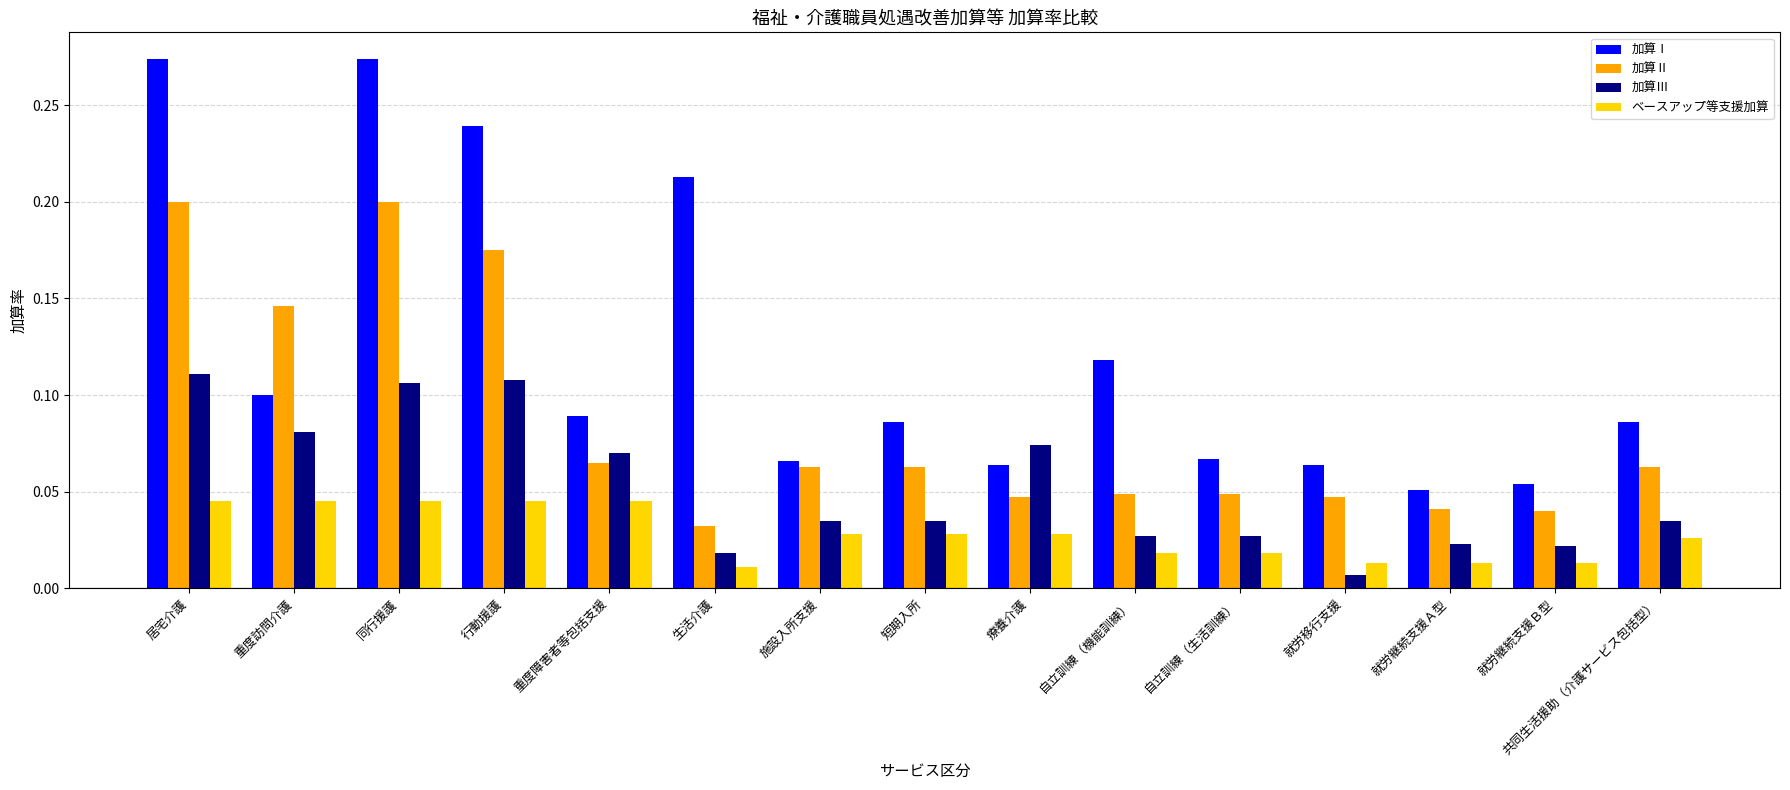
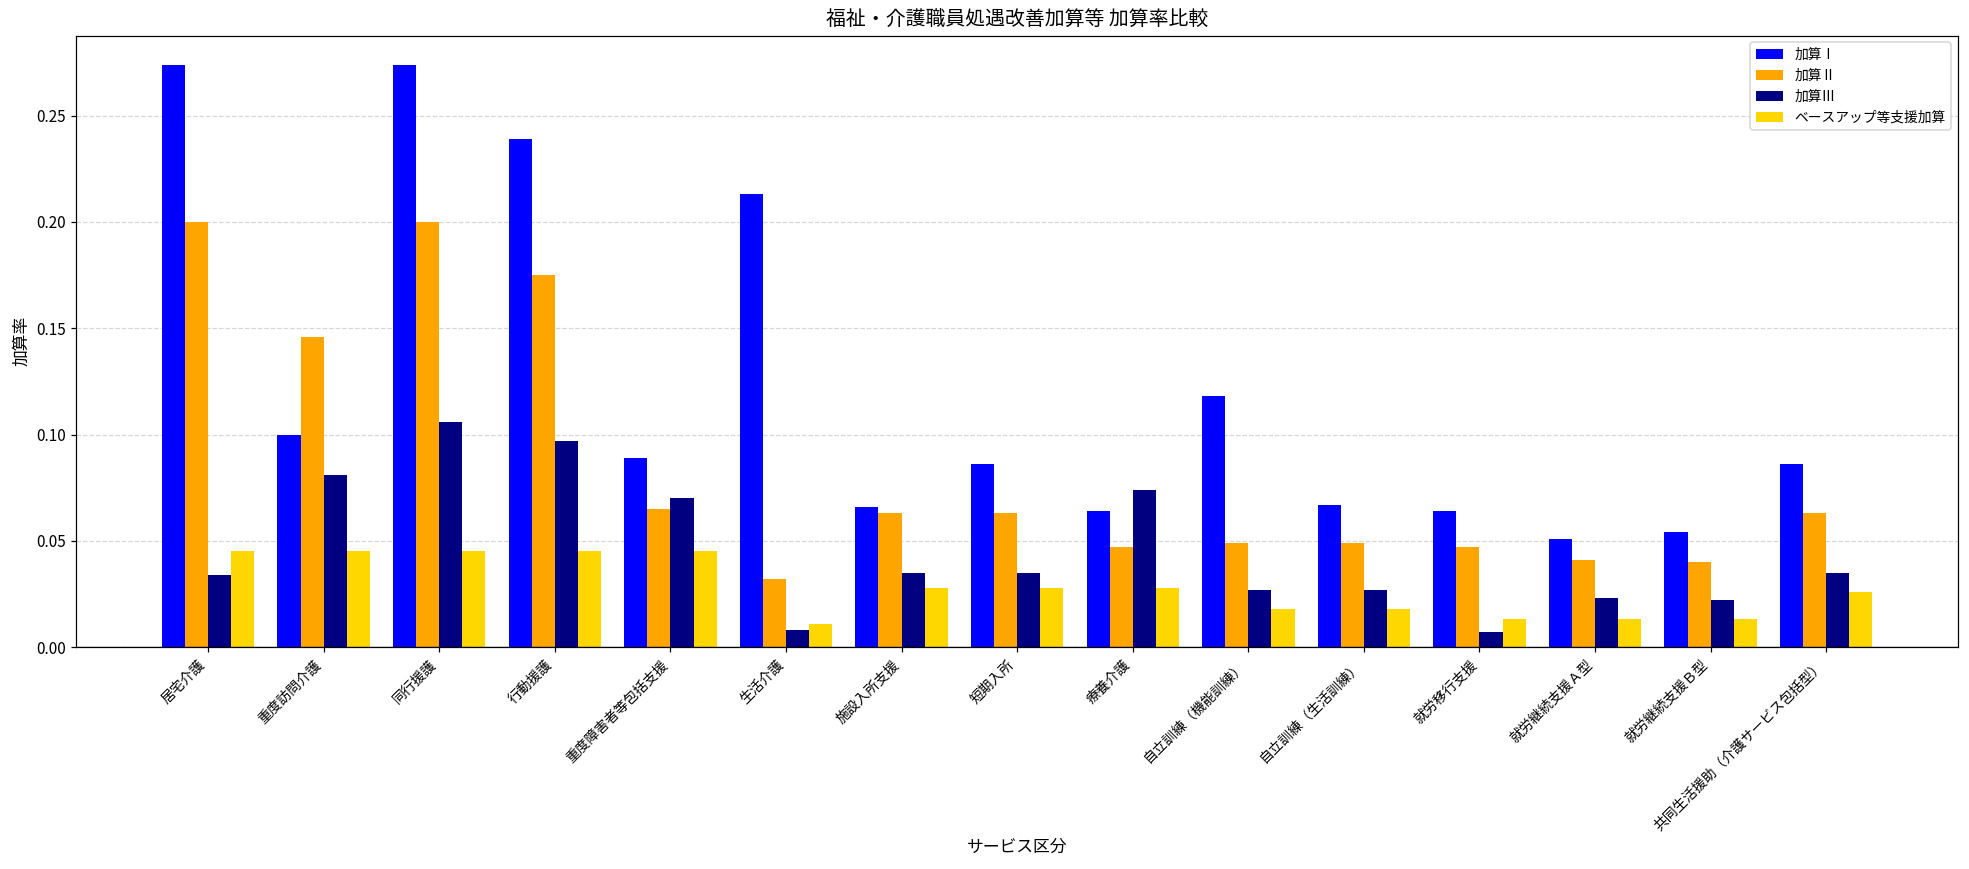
加算Ⅲ, 居宅介護: 0.111 -> 0.034
加算Ⅲ, 行動援護: 0.108 -> 0.097
加算Ⅲ, 生活介護: 0.018 -> 0.008
